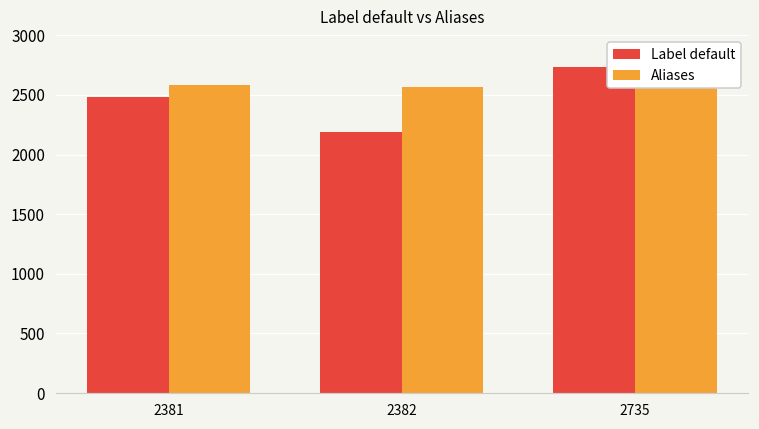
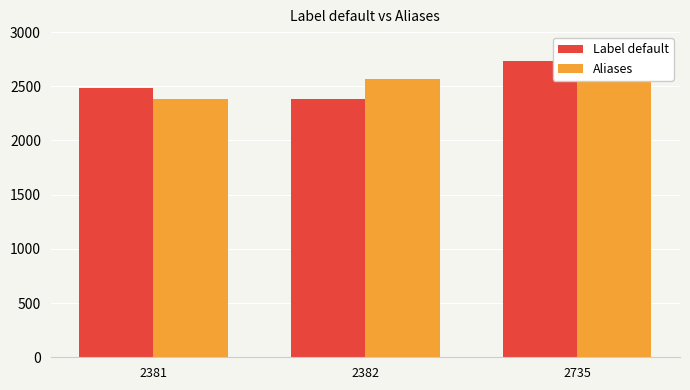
Aliases, 2381: 2590 -> 2380
Label default, 2382: 2190 -> 2380
